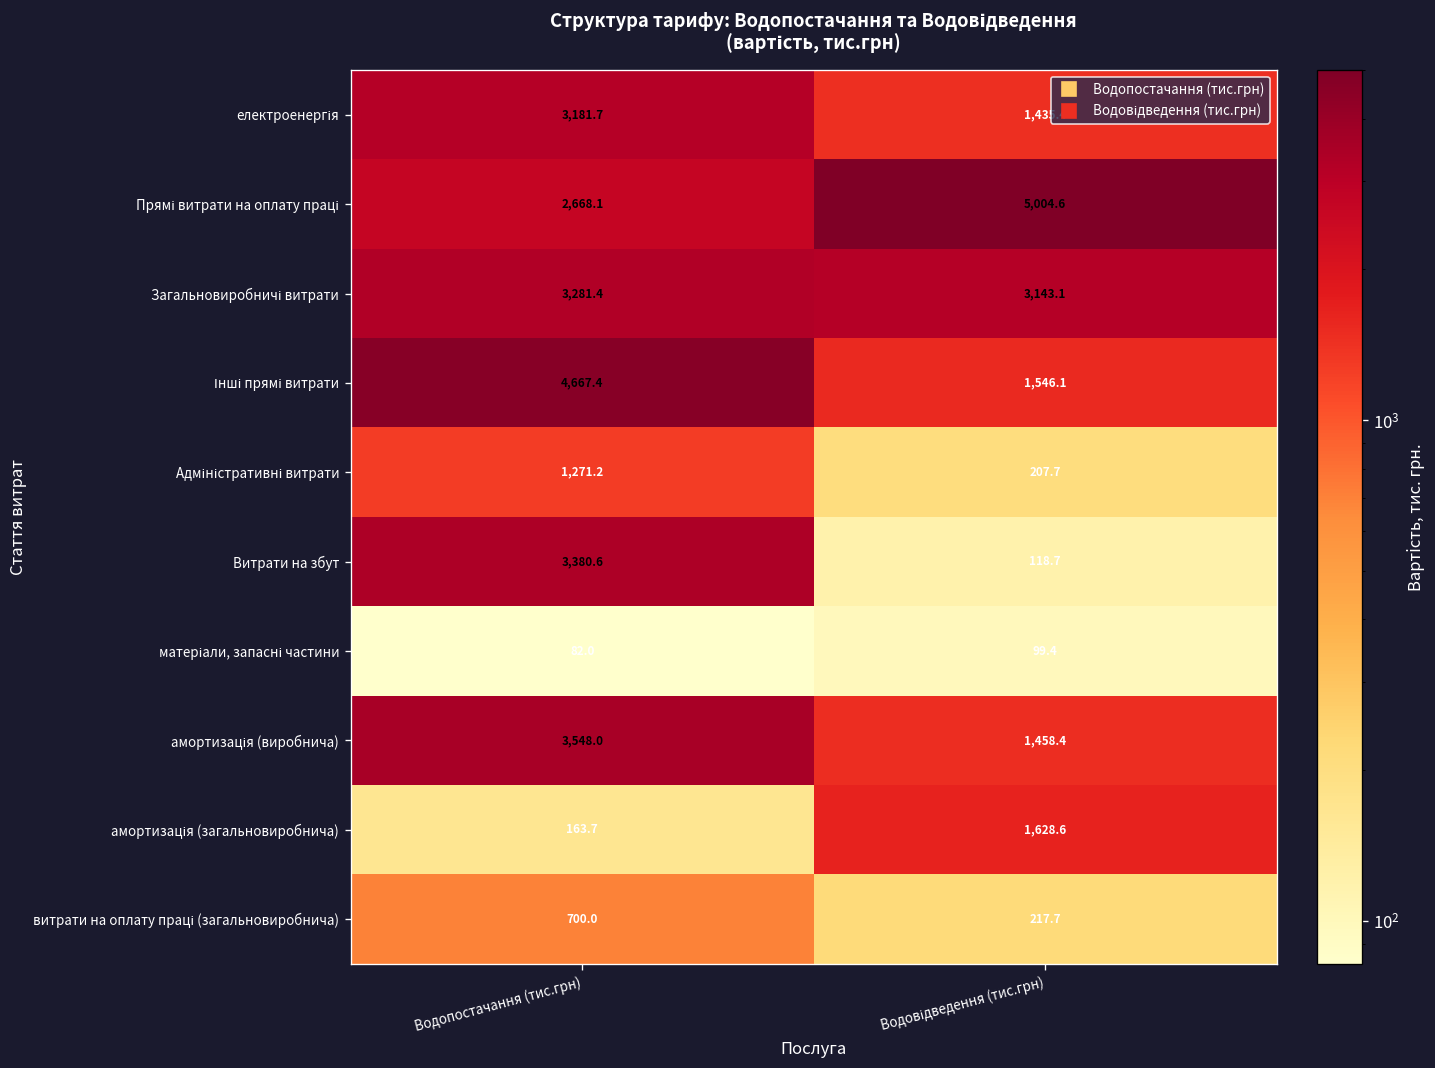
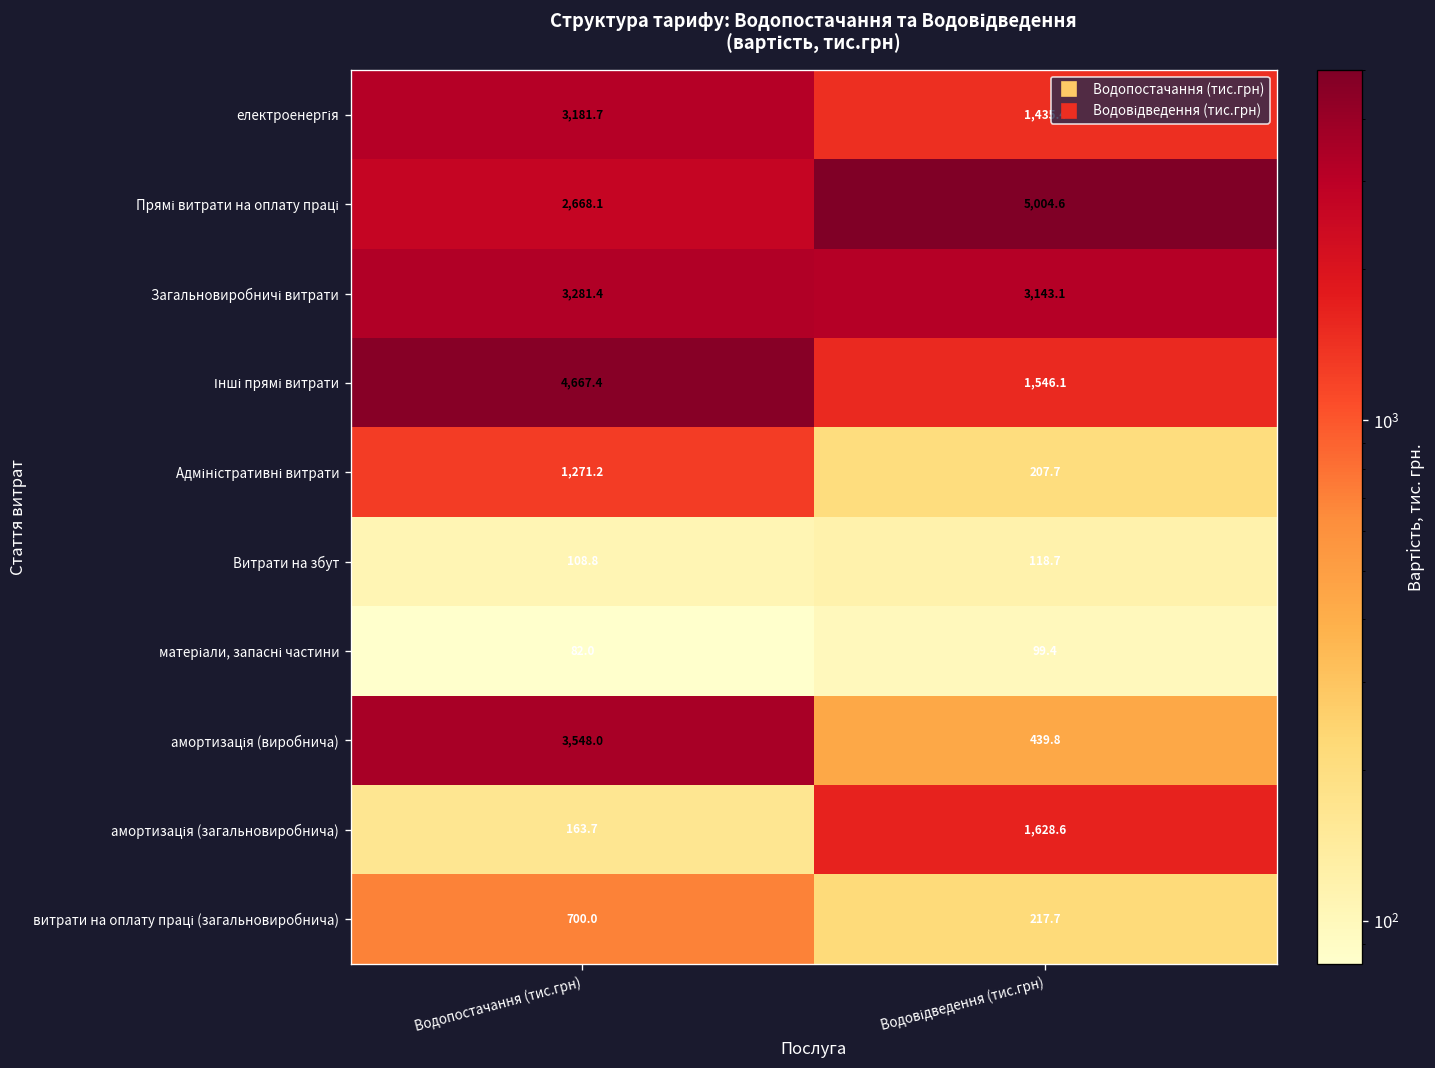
Витрати на збут, Водопостачання (тис.грн): 3,380.6 -> 108.8
амортизація (виробнича), Водовідведення (тис.грн): 1,458.4 -> 439.8
